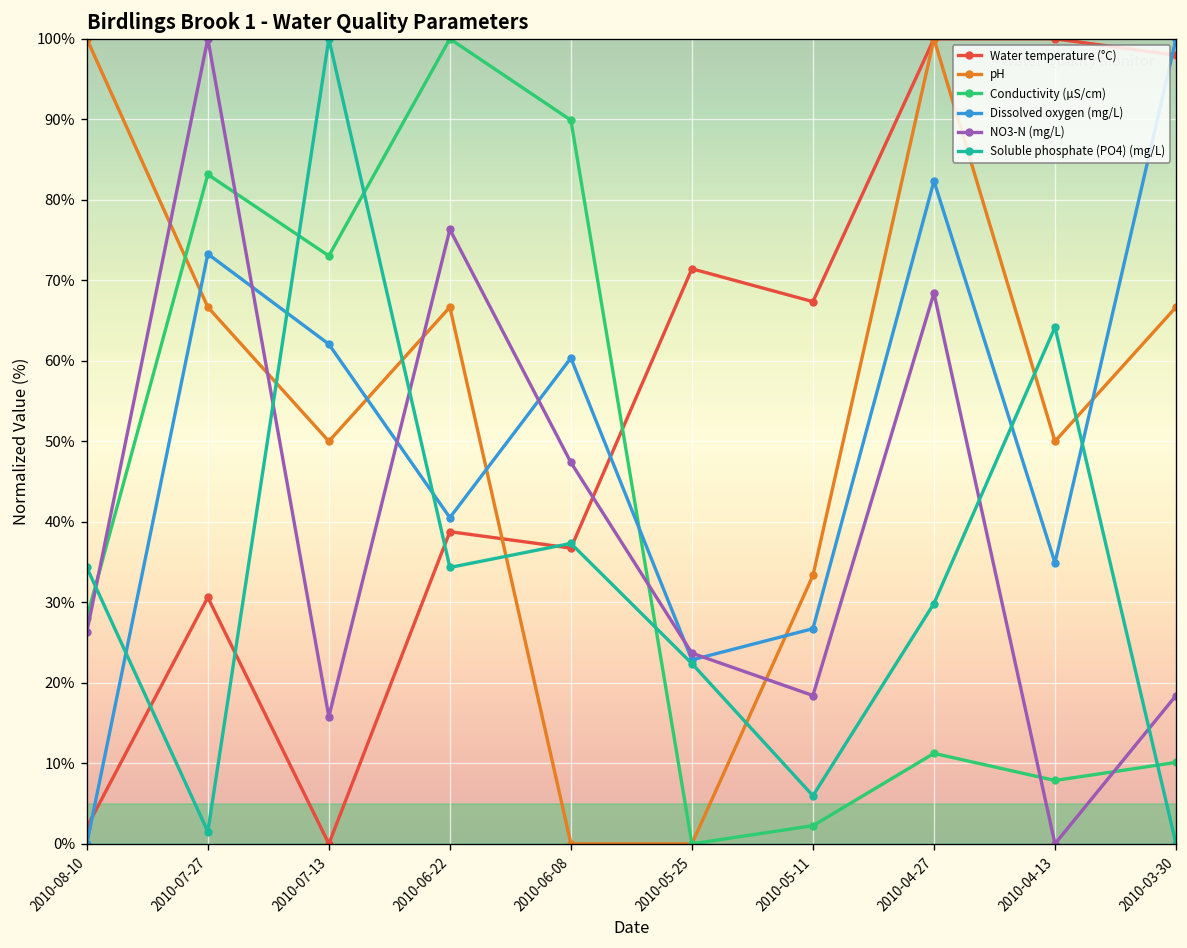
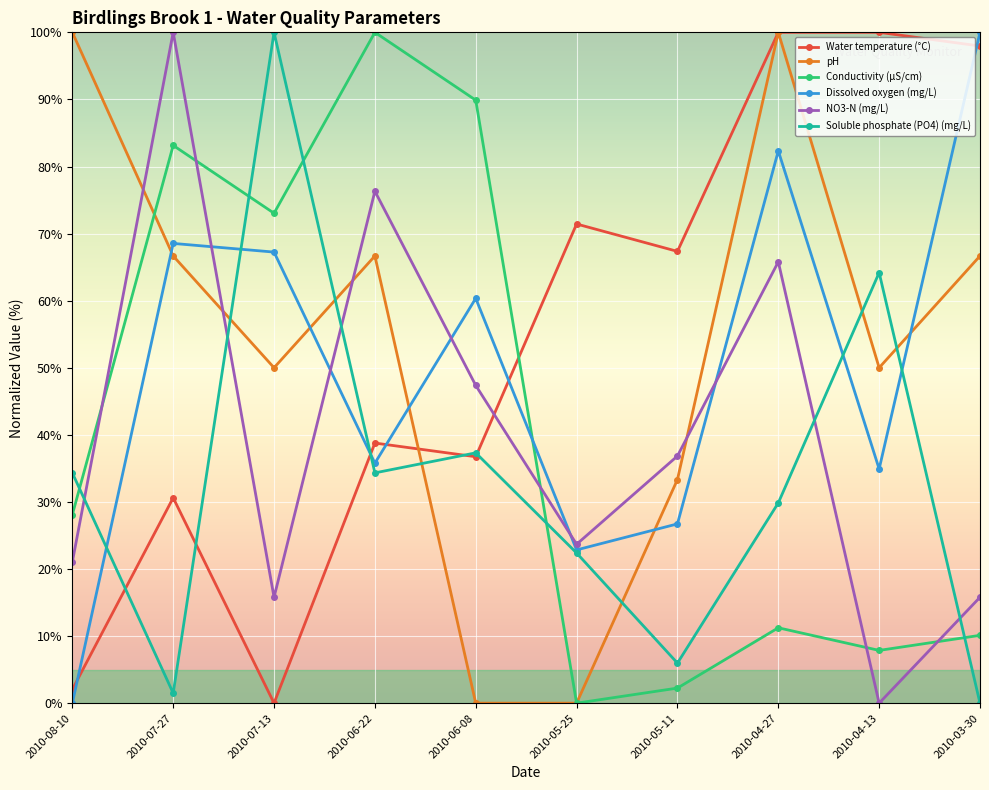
NO3-N (mg/L), 2010-08-10: 26% -> 21%
Dissolved oxygen (mg/L), 2010-07-27: 73% -> 69%
Dissolved oxygen (mg/L), 2010-07-13: 62% -> 67%
Dissolved oxygen (mg/L), 2010-06-22: 41% -> 36%
NO3-N (mg/L), 2010-05-11: 18% -> 37%
NO3-N (mg/L), 2010-04-27: 68% -> 66%
NO3-N (mg/L), 2010-03-30: 18% -> 16%
